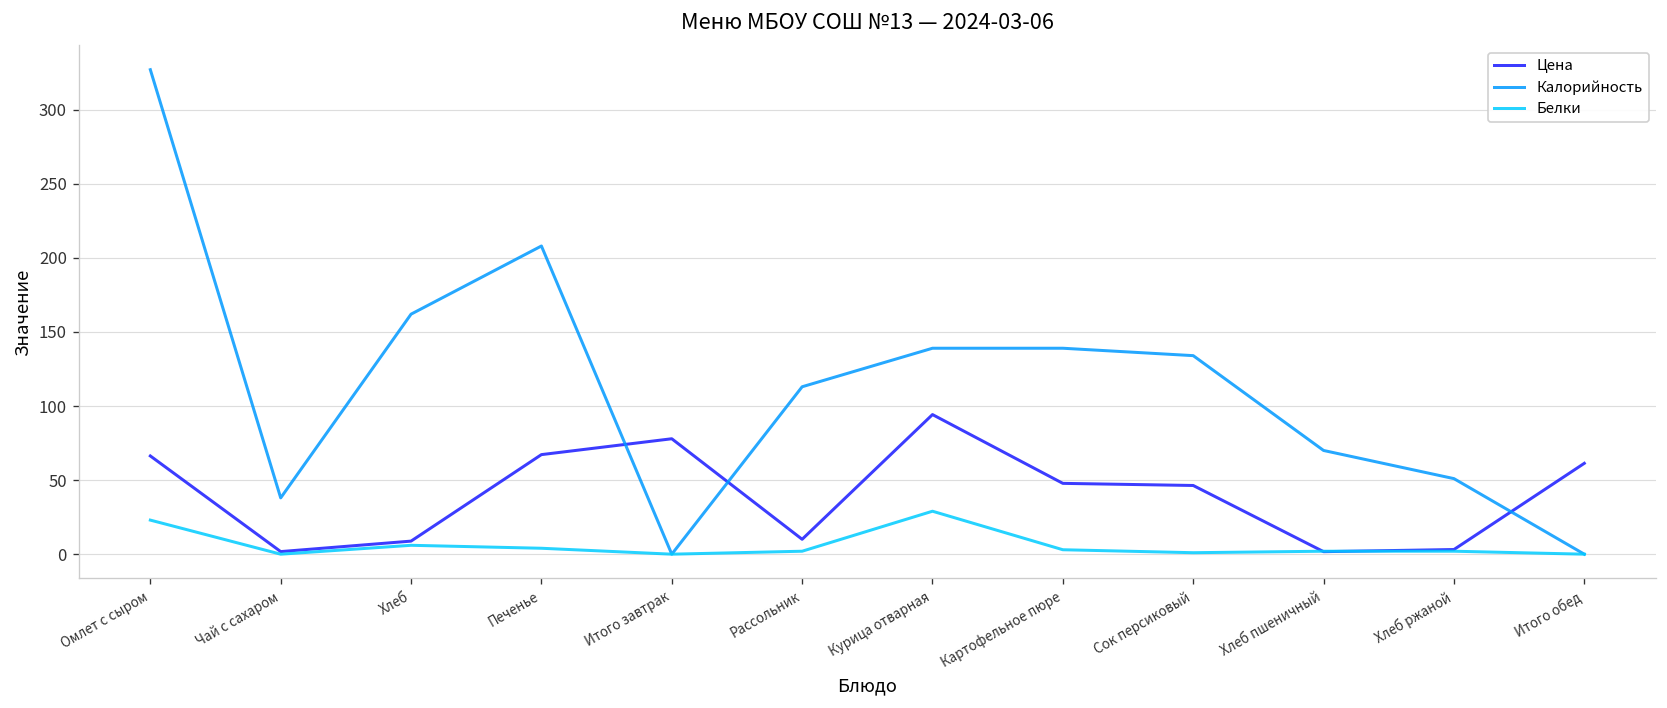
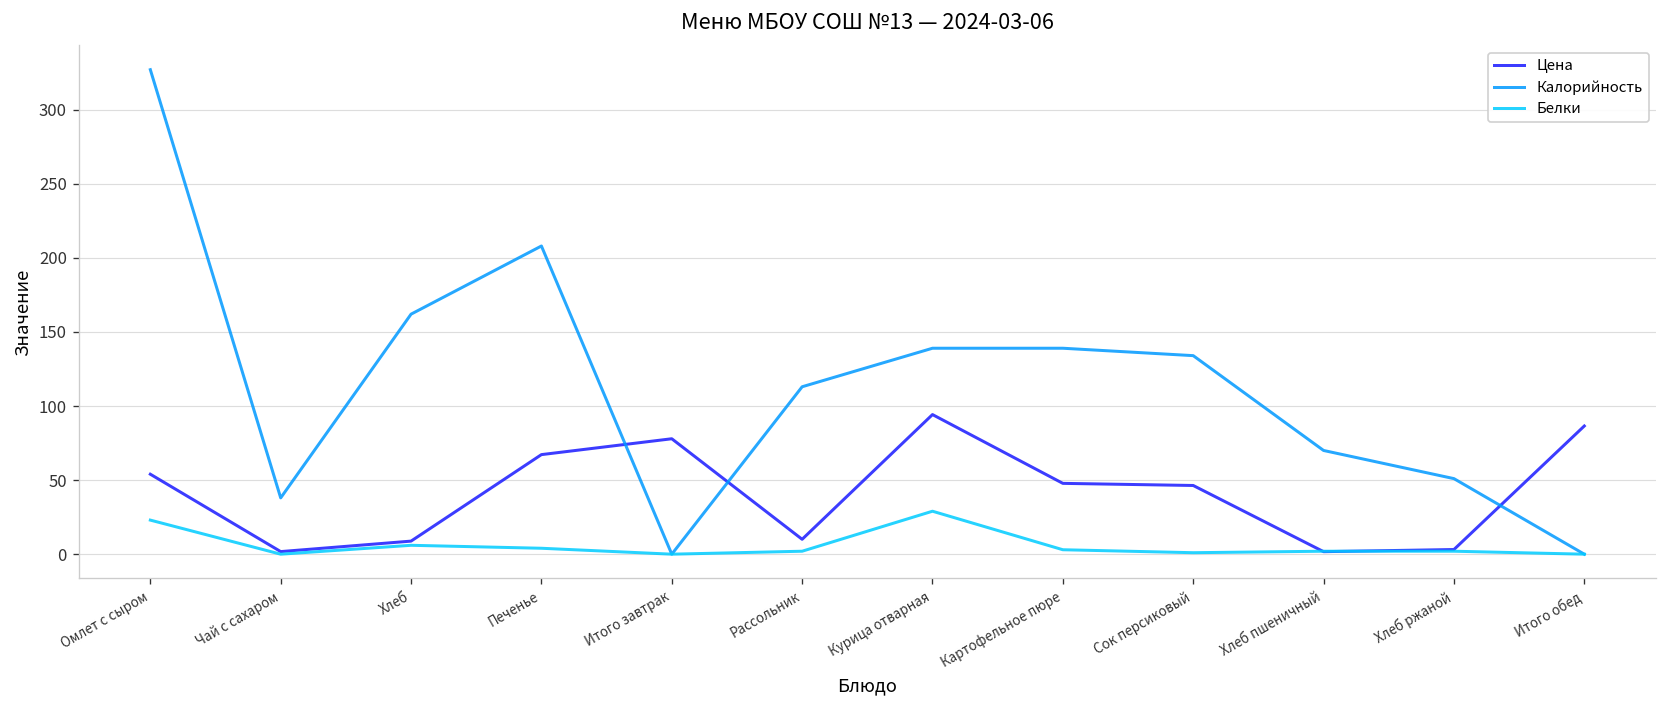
Цена, Омлет с сыром: 66 -> 54
Цена, Итого обед: 61 -> 87
